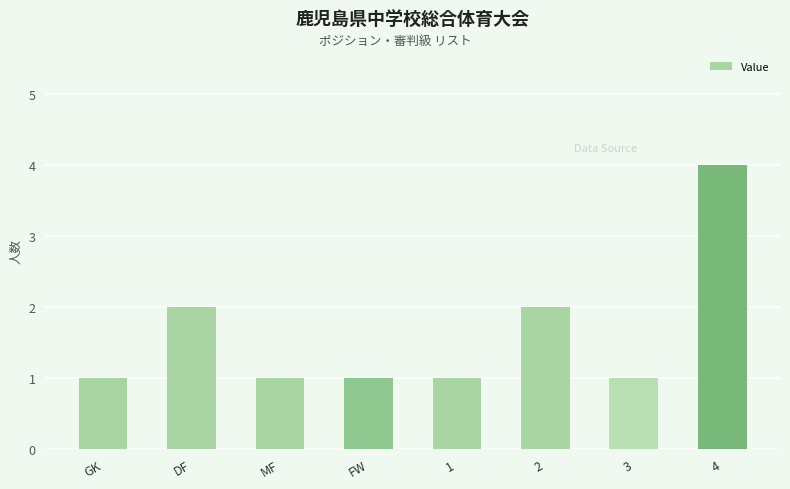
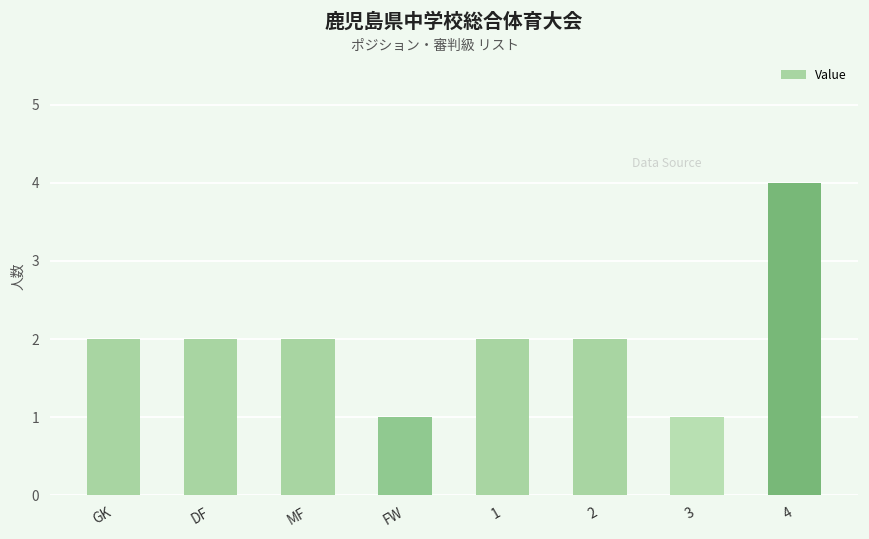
GK: 1 -> 2
MF: 1 -> 2
1: 1 -> 2
